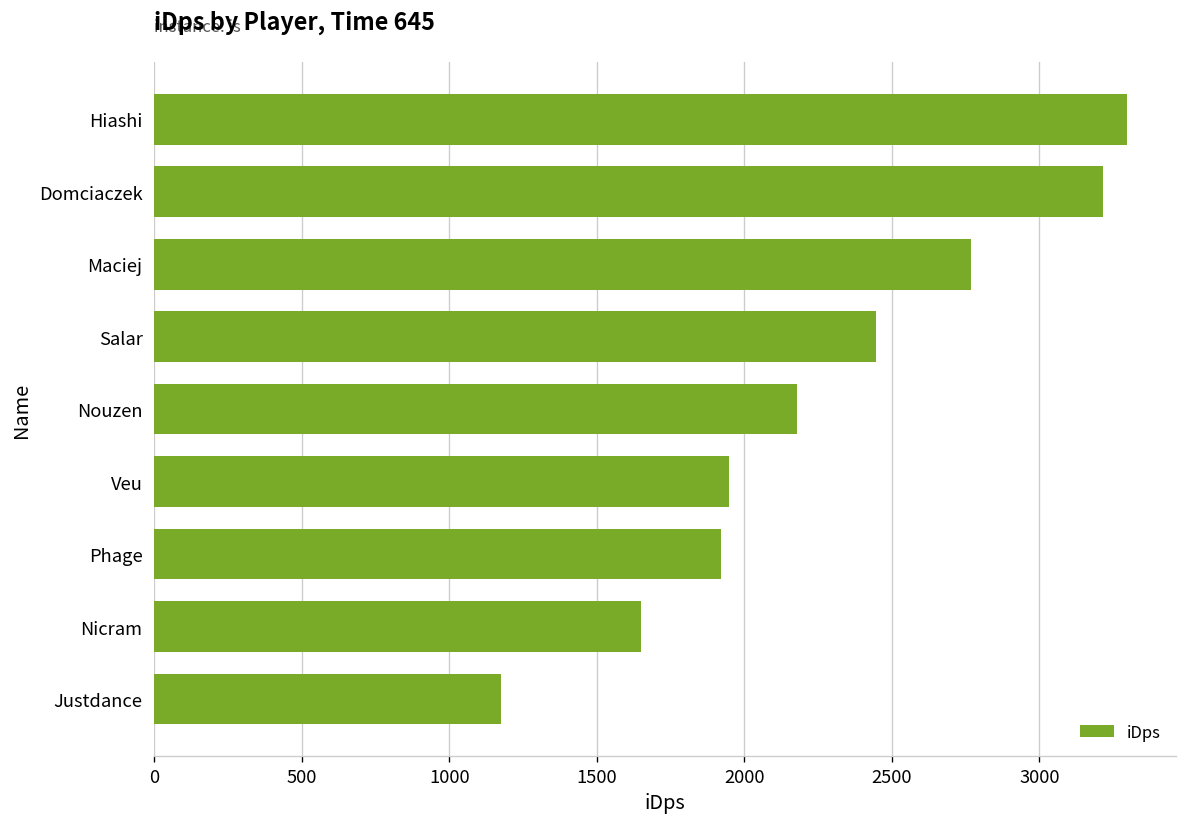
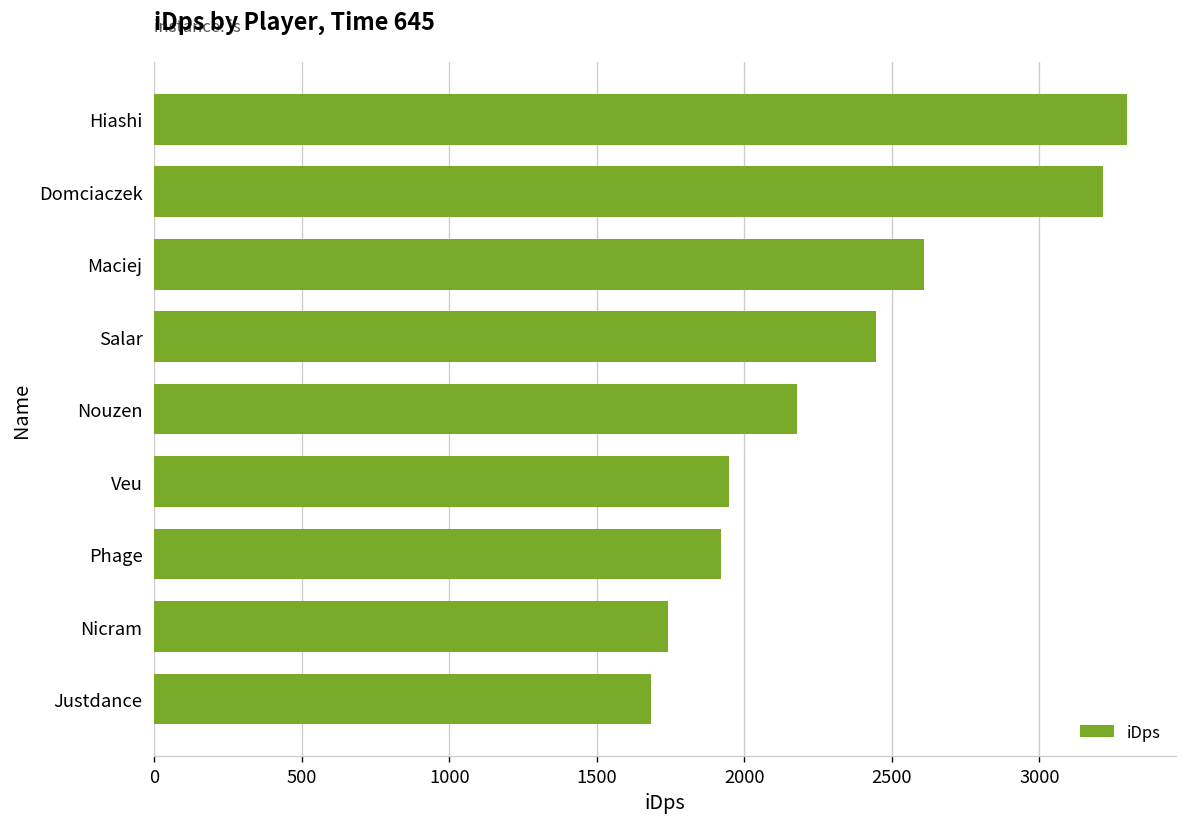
Maciej: 2770 -> 2610
Nicram: 1650 -> 1740
Justdance: 1180 -> 1680
